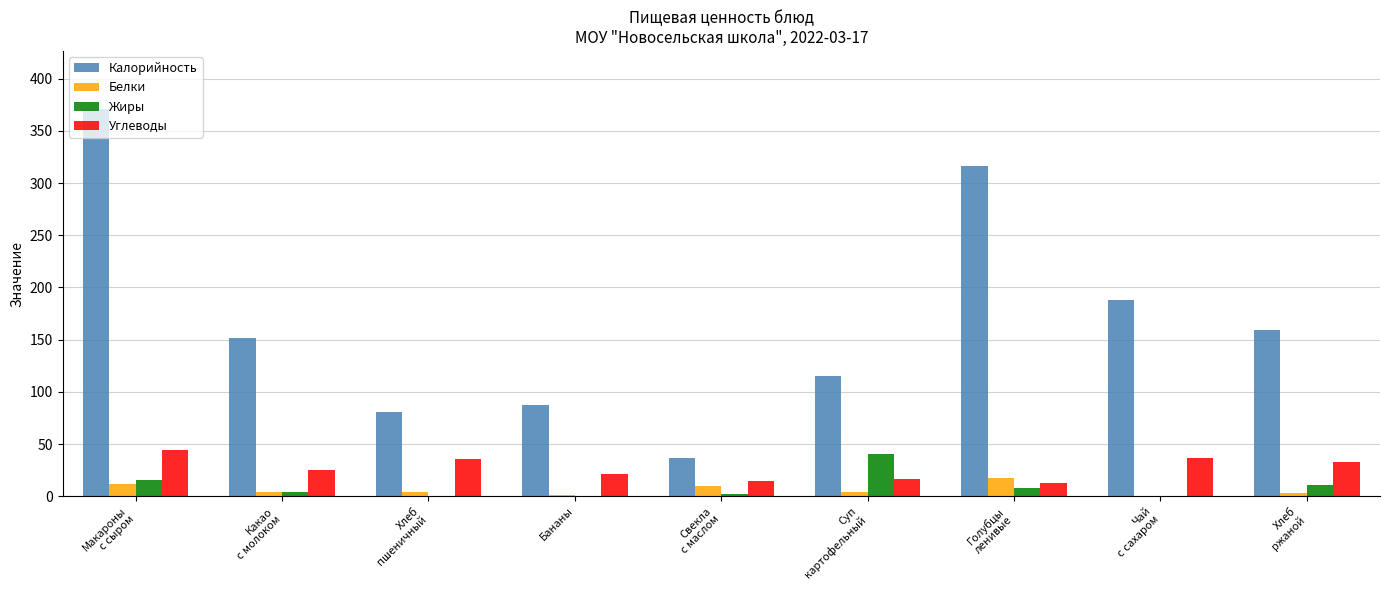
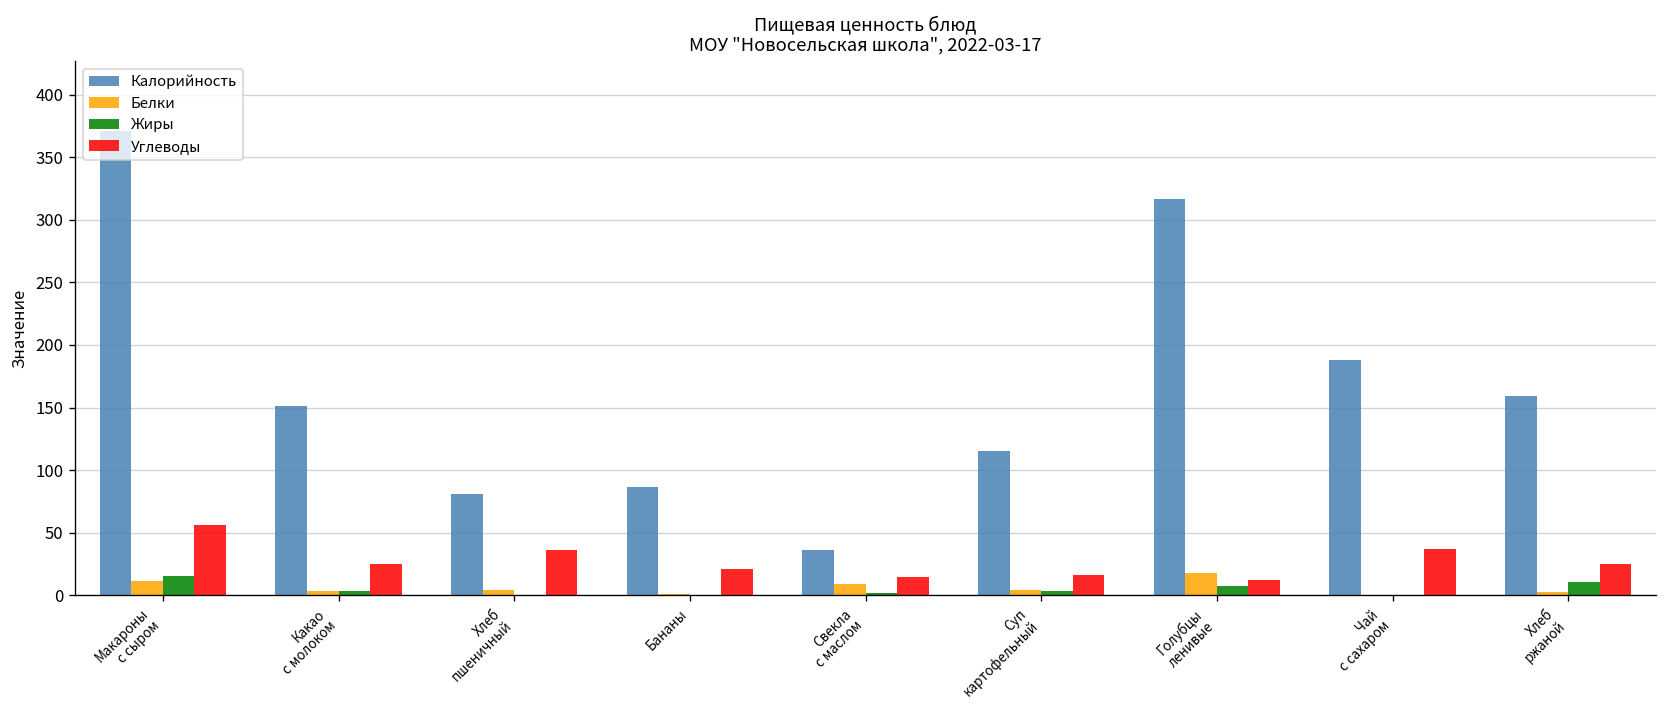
Углеводы, Макароны с сыром: 45 -> 56
Жиры, Суп картофельный: 41 -> 3
Углеводы, Хлеб ржаной: 33 -> 25
